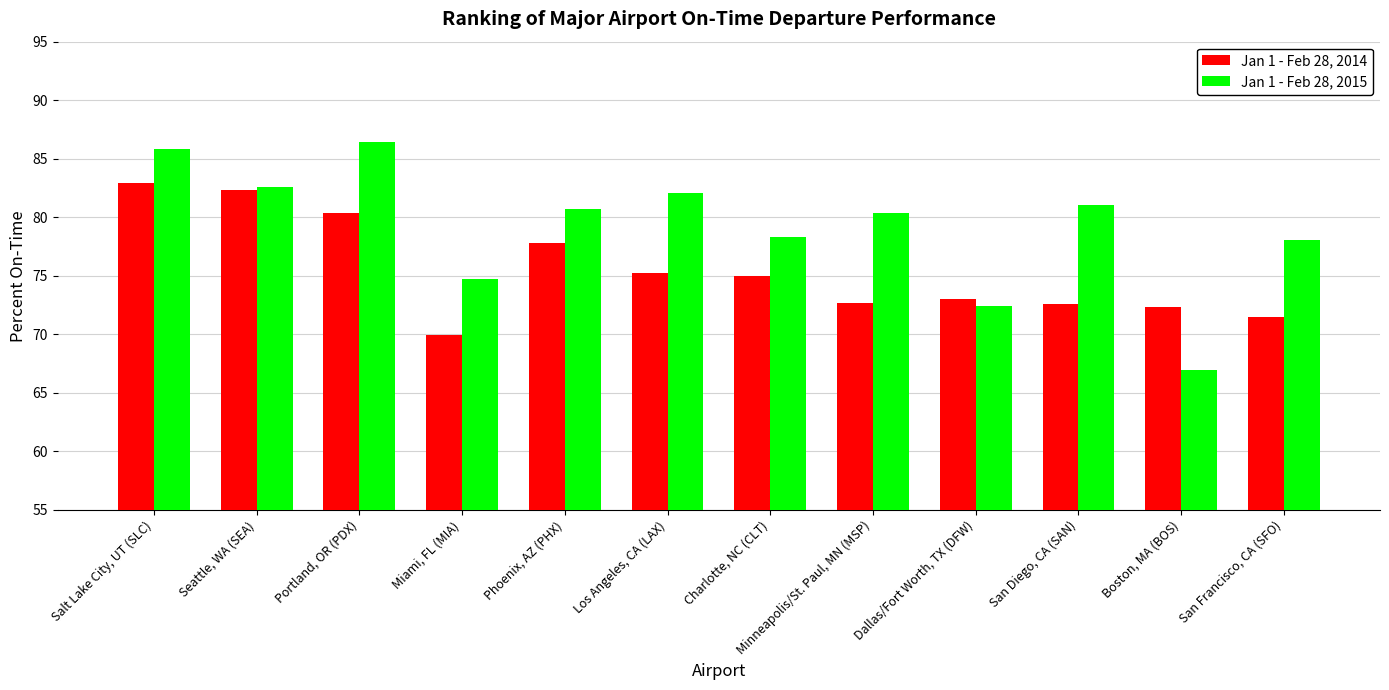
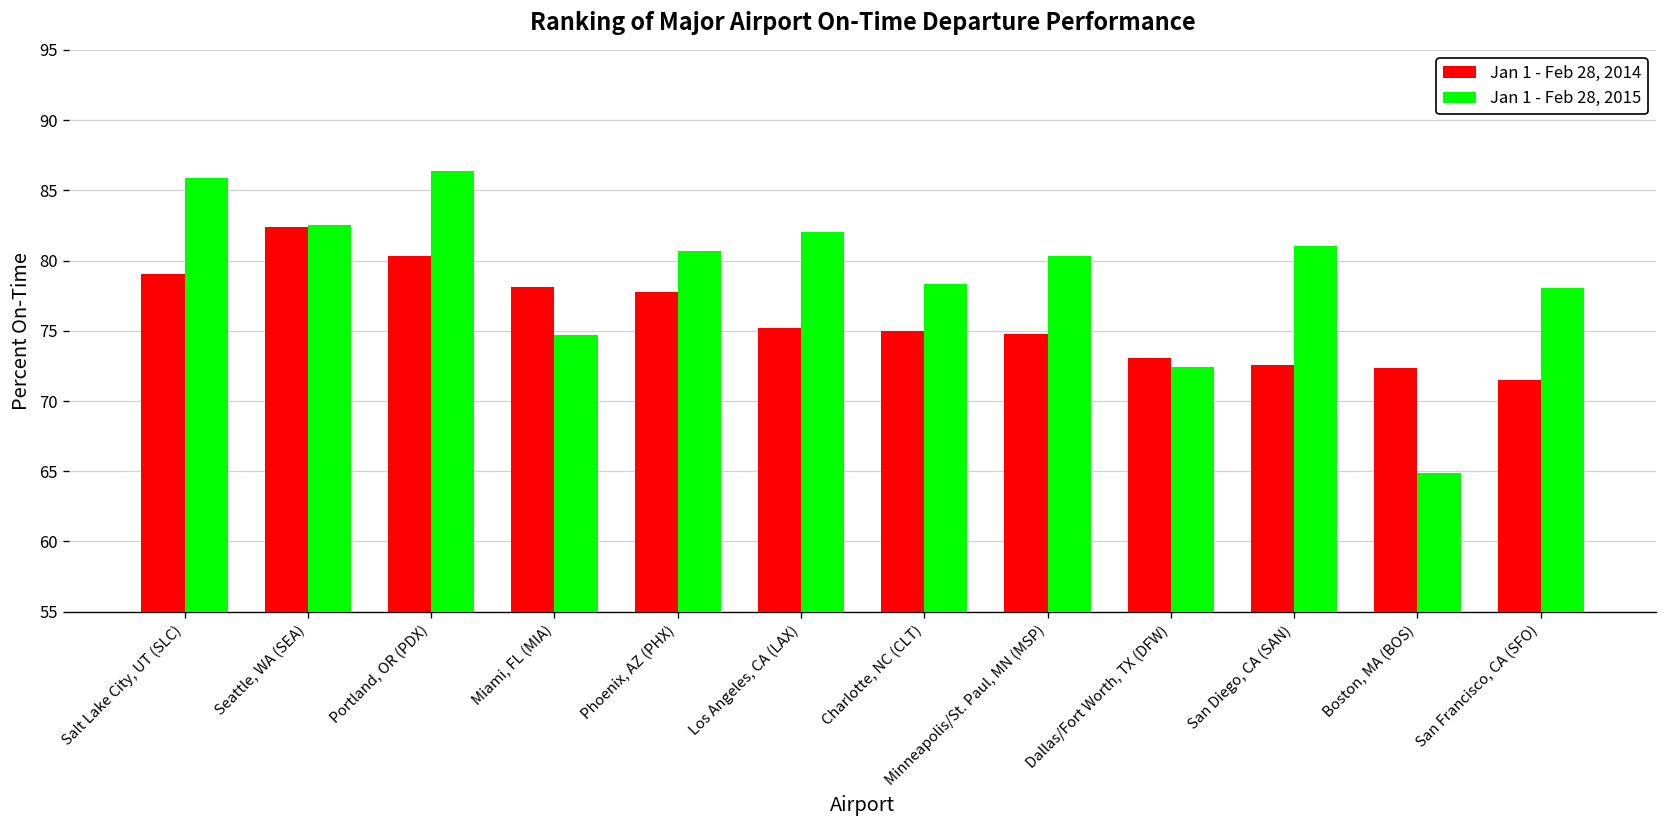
Jan 1 - Feb 28, 2014, Salt Lake City, UT (SLC): 82.9 -> 79.0
Jan 1 - Feb 28, 2014, Miami, FL (MIA): 70.0 -> 78.1
Jan 1 - Feb 28, 2014, Minneapolis/St. Paul, MN (MSP): 72.6 -> 74.8
Jan 1 - Feb 28, 2015, Boston, MA (BOS): 67.0 -> 64.9
